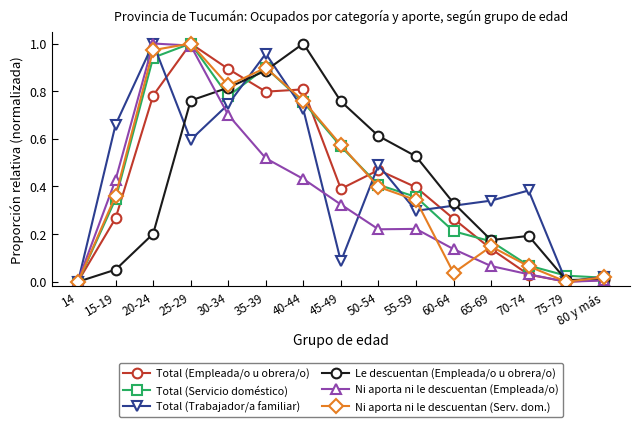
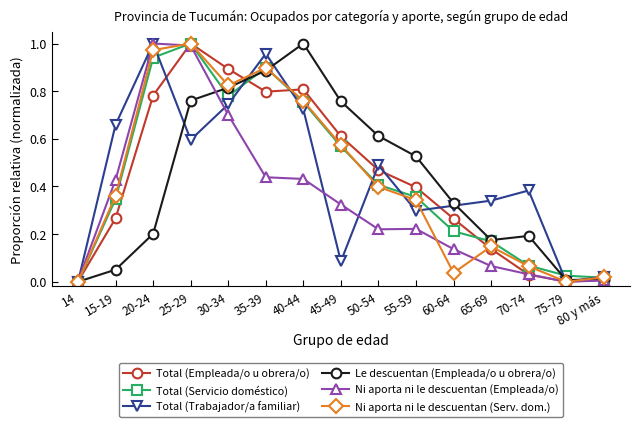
Ni aporta ni le descuentan (Empleada/o), 35-39: 0.52 -> 0.44
Total (Empleada/o u obrera/o), 45-49: 0.39 -> 0.61
